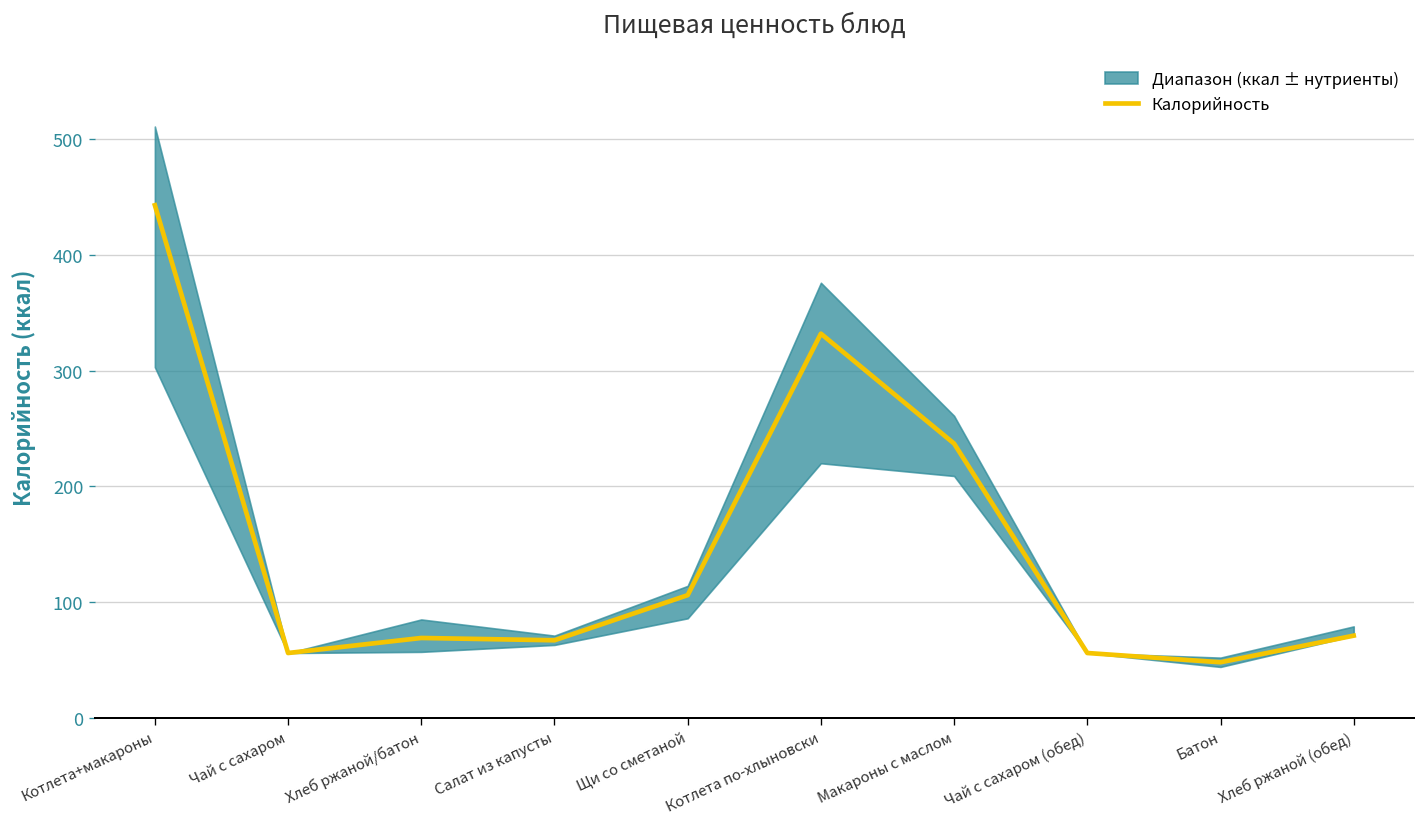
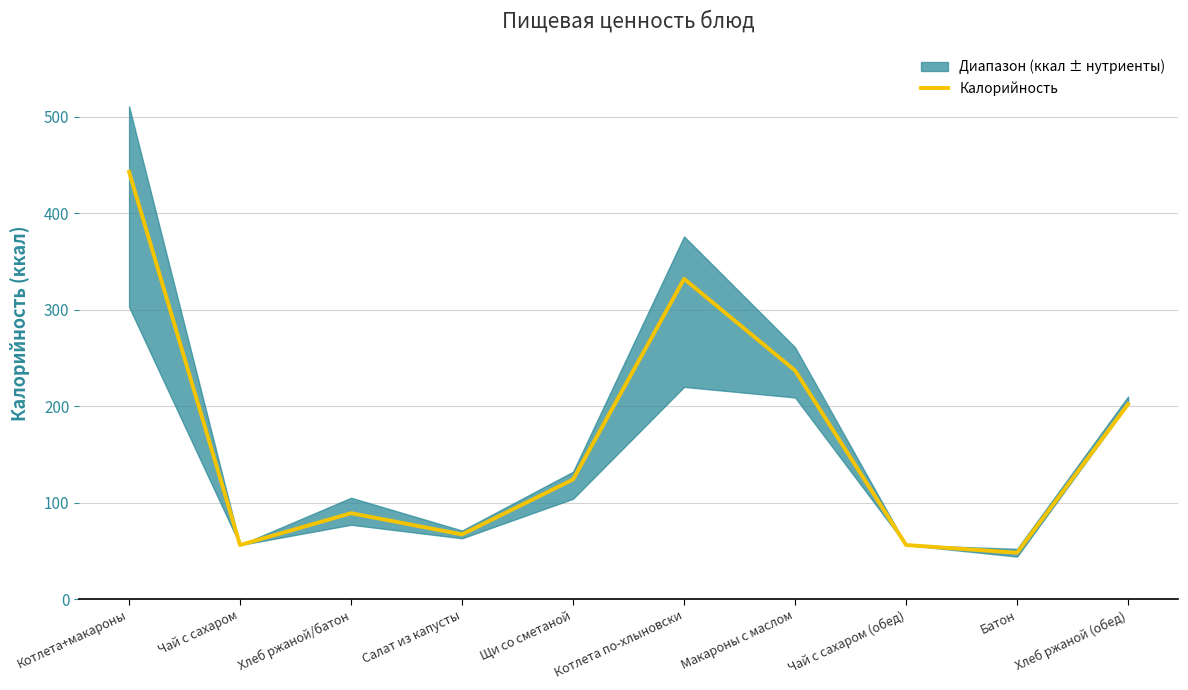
Калорийность, Хлеб ржаной/батон: 70 -> 90
Калорийность, Щи со сметаной: 110 -> 120
Калорийность, Хлеб ржаной (обед): 70 -> 200
